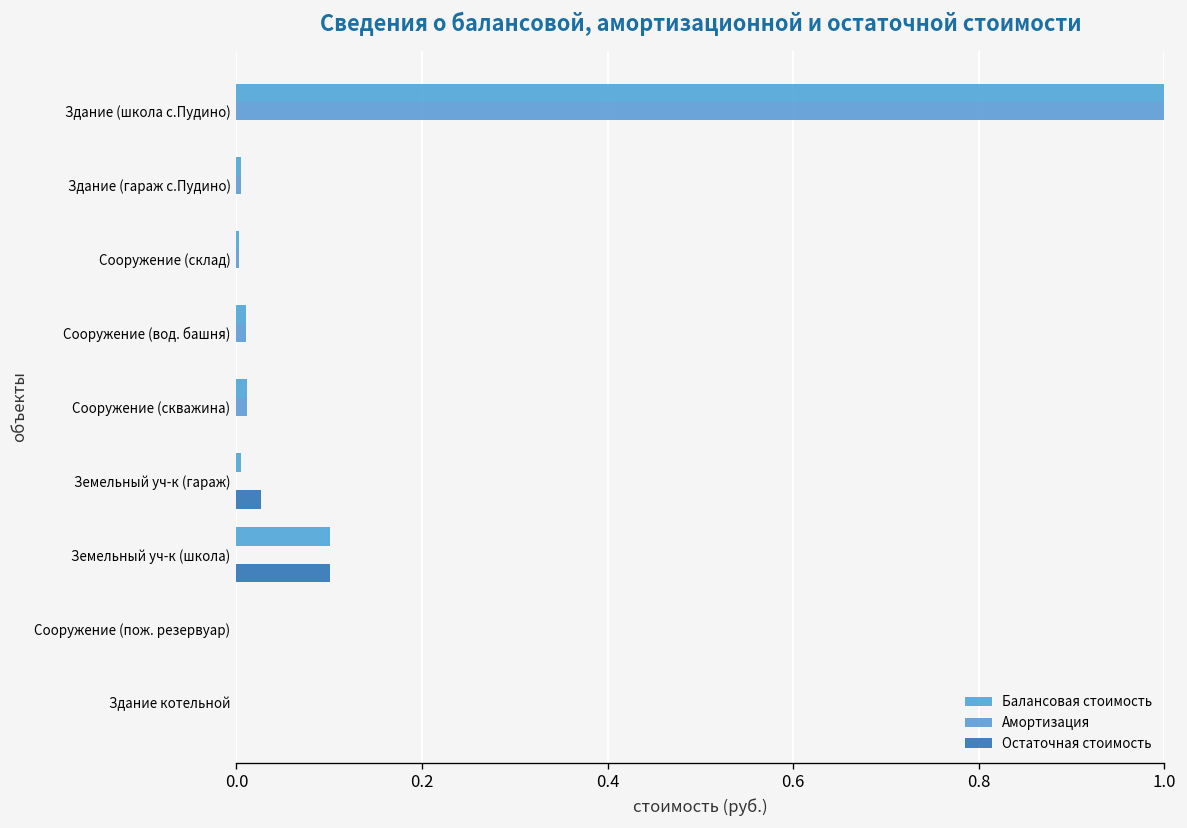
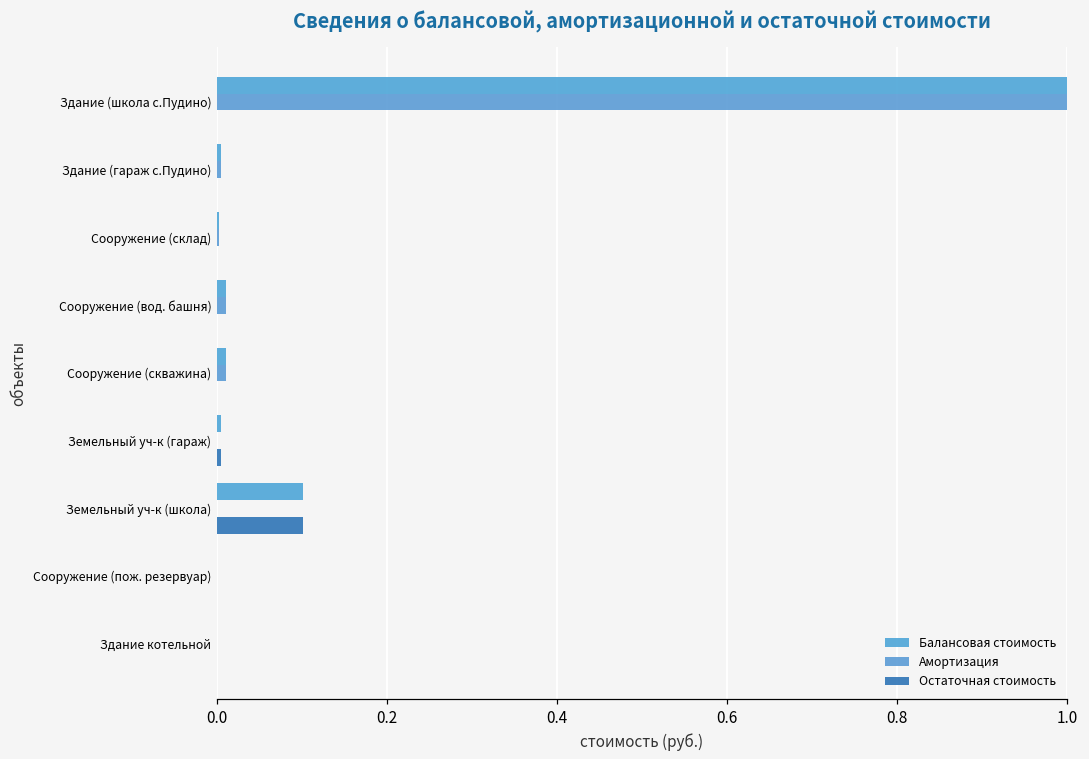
Остаточная стоимость, Земельный уч-к (гараж): 0.03 -> 0.01
